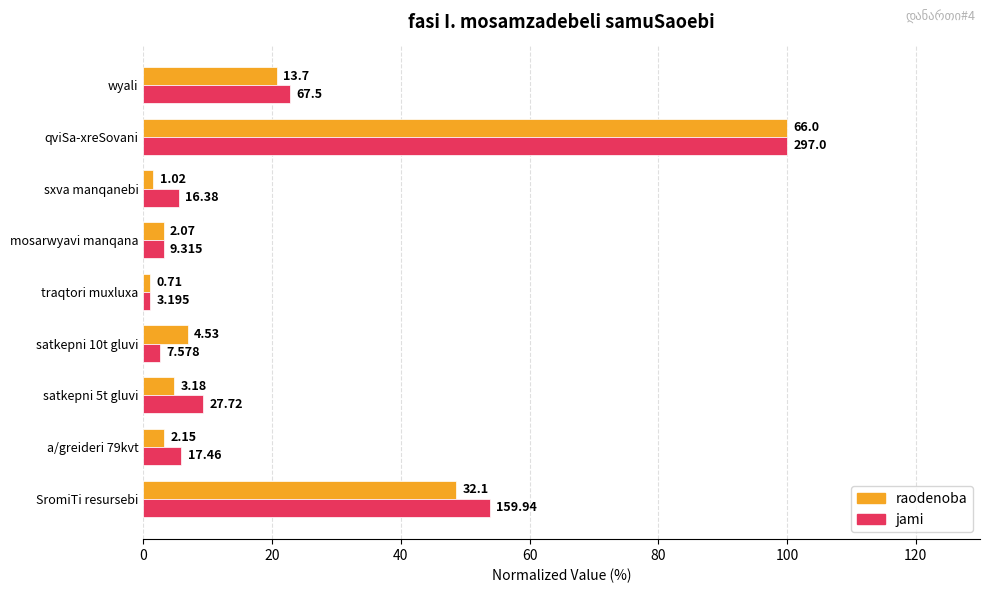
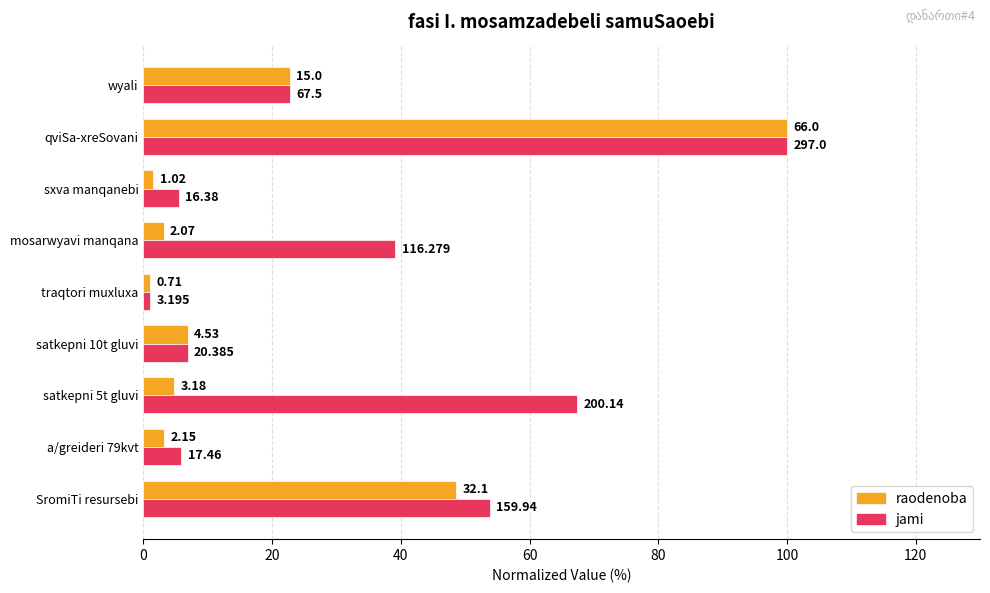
raodenoba, wyali: 13.7 -> 15.0
jami, mosarwyavi manqana: 9.315 -> 116.279
jami, satkepni 10t gluvi: 7.578 -> 20.385
jami, satkepni 5t gluvi: 27.72 -> 200.14
